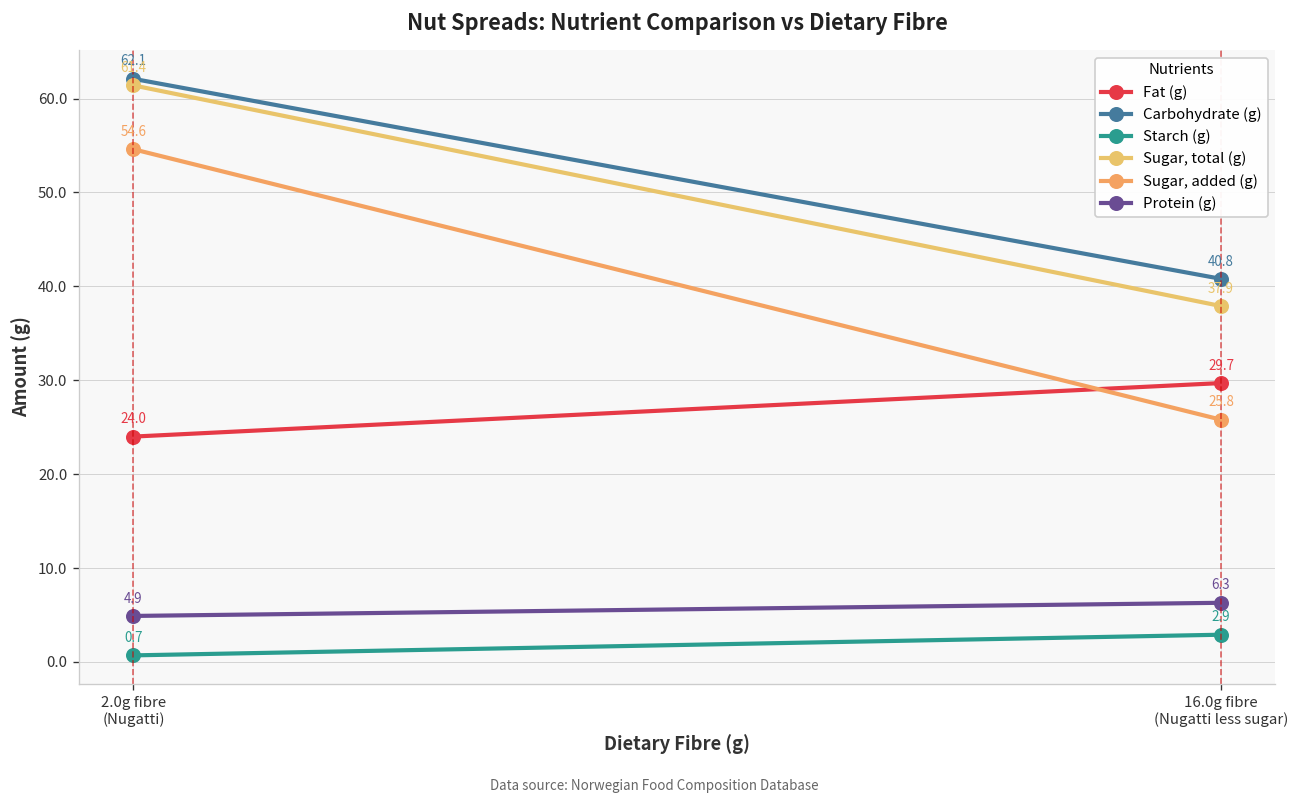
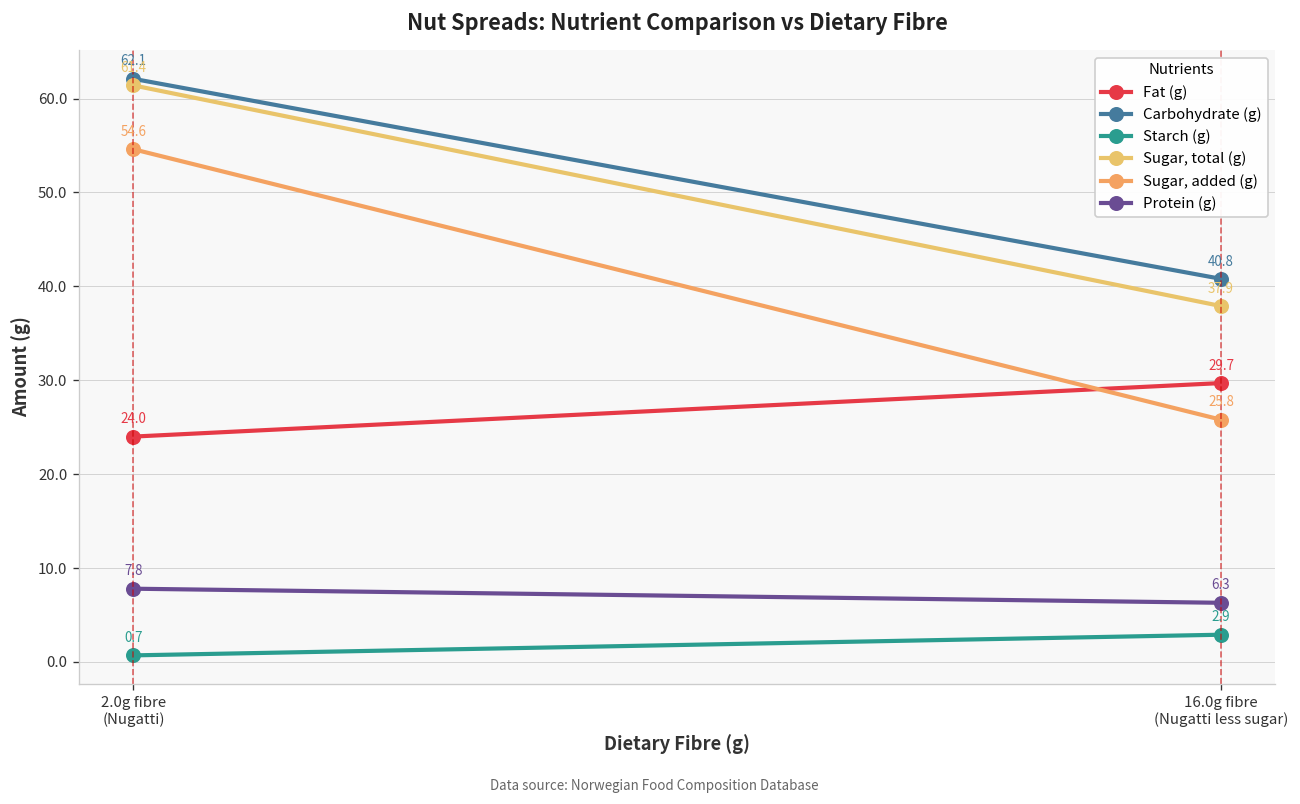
Protein (g), 2.0g fibre (Nugatti): 4.9 -> 7.8
